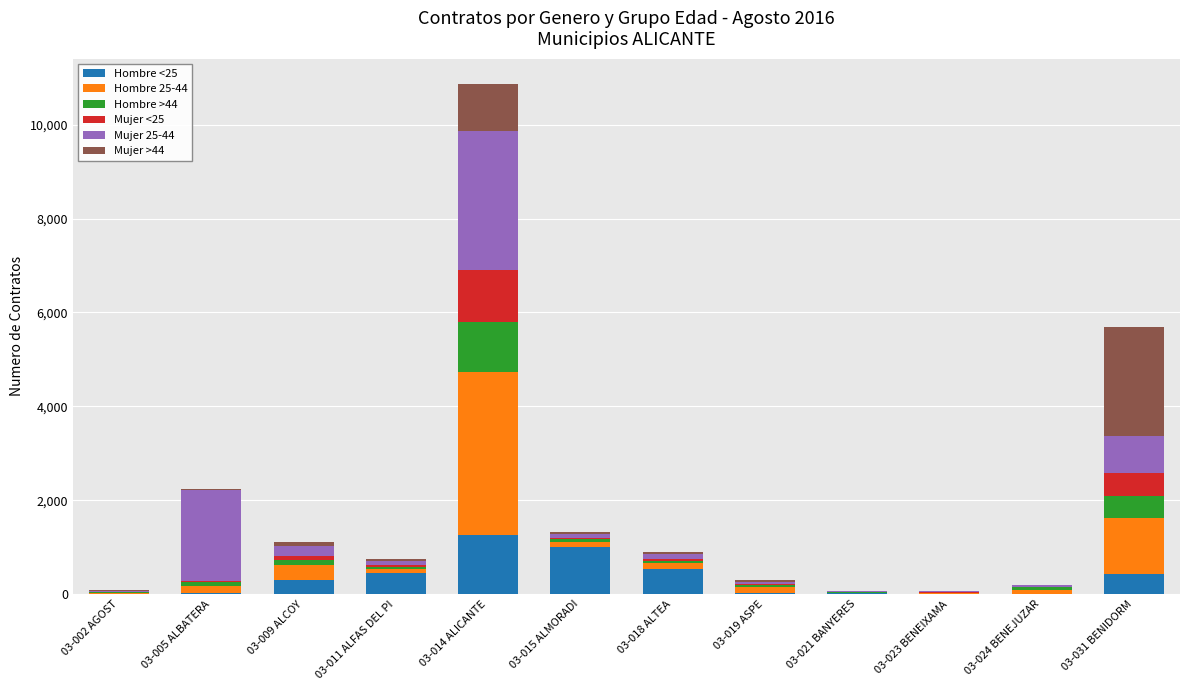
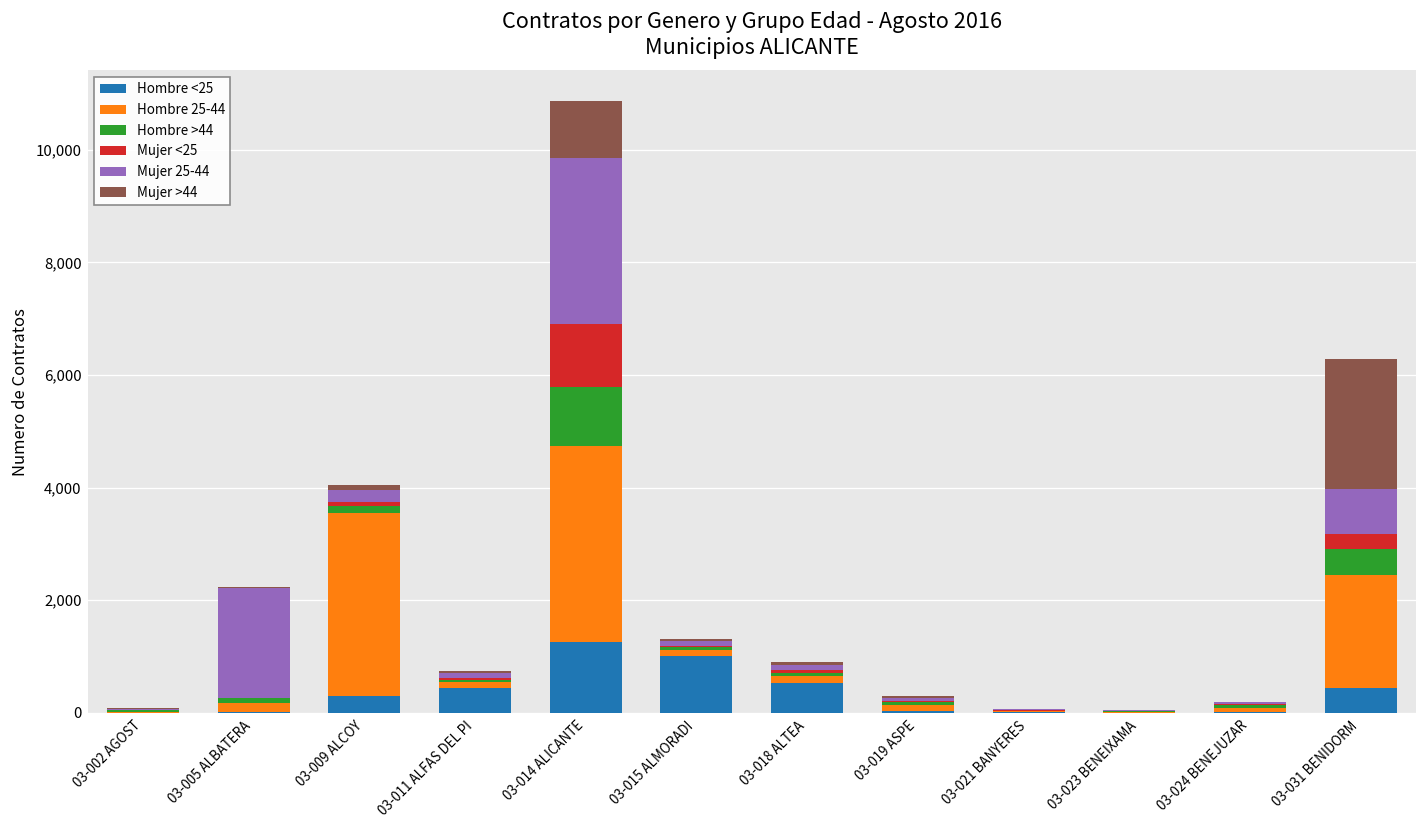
Hombre 25-44, 03-009 ALCOY: 300 -> 3,300
Hombre 25-44, 03-031 BENIDORM: 1,200 -> 2,000
Mujer <25, 03-031 BENIDORM: 500 -> 300
